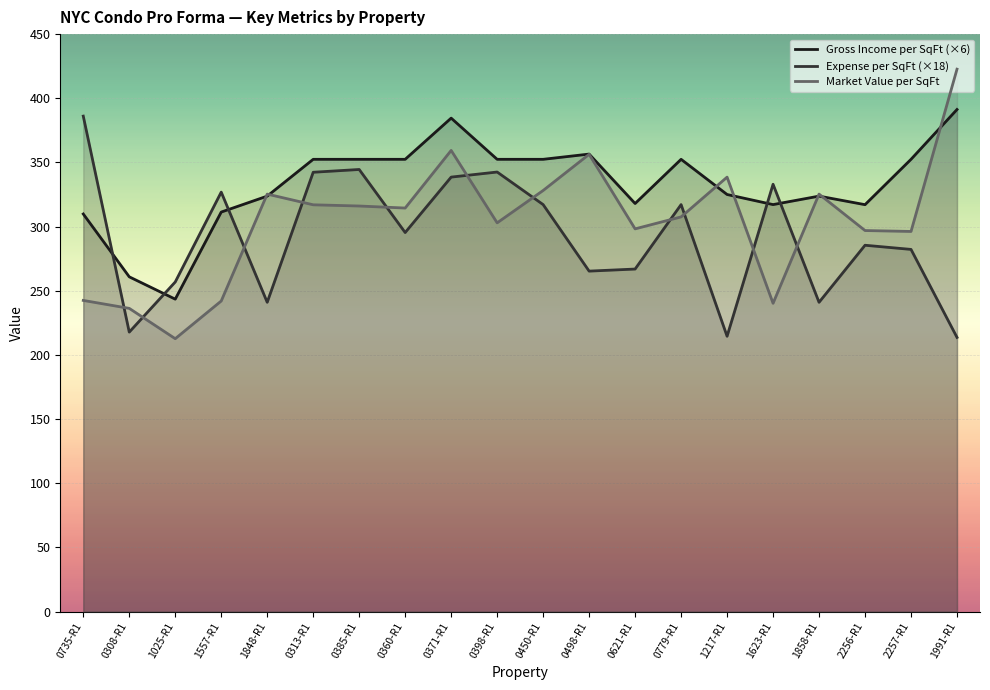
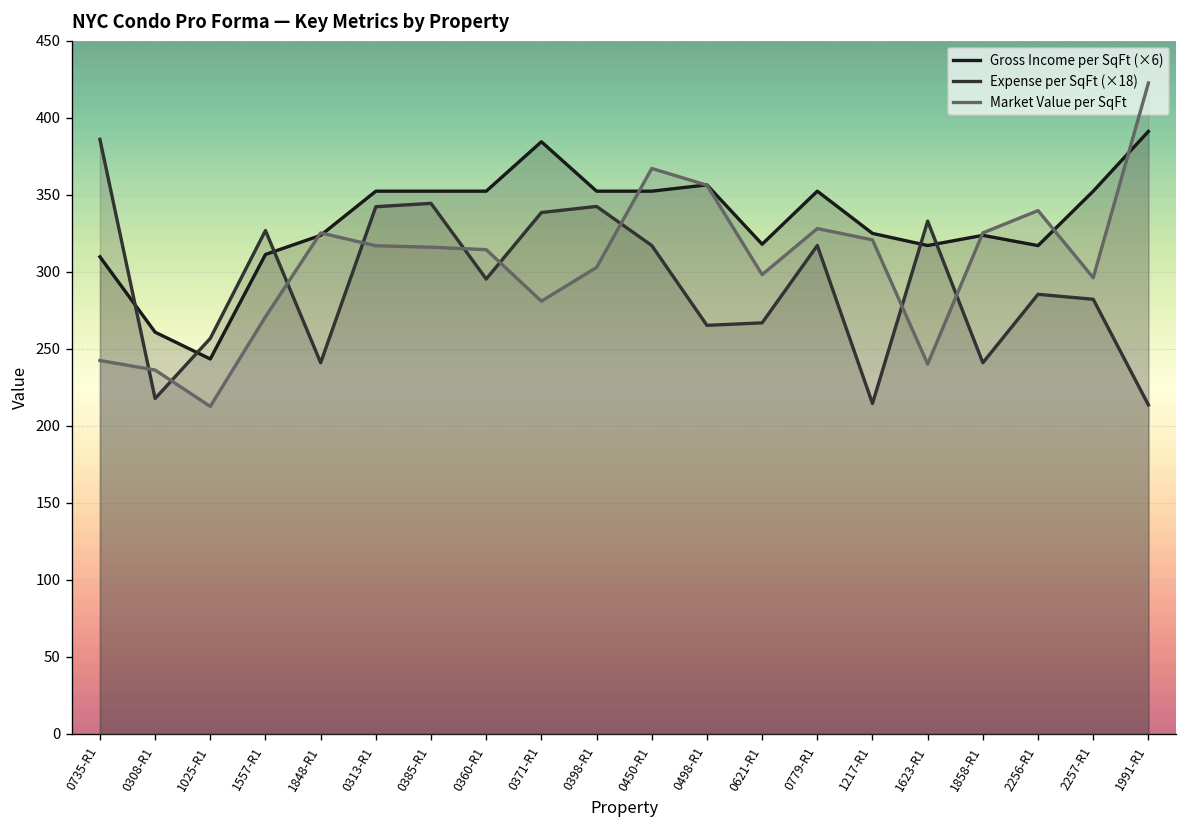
Market Value per SqFt, 1557-R1: 242 -> 271
Market Value per SqFt, 0371-R1: 359 -> 281
Market Value per SqFt, 0450-R1: 328 -> 367
Market Value per SqFt, 0779-R1: 308 -> 328
Market Value per SqFt, 1217-R1: 339 -> 321
Market Value per SqFt, 2256-R1: 297 -> 340
